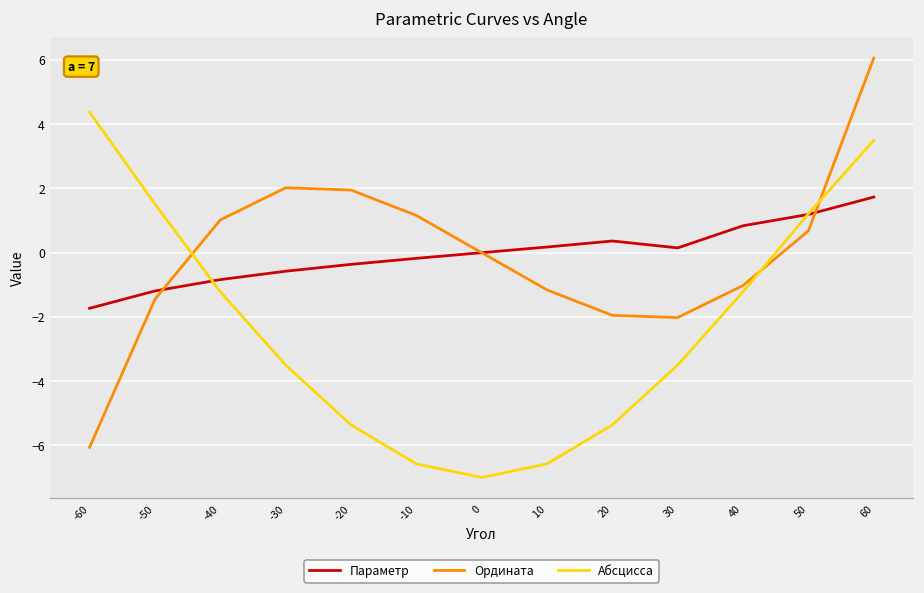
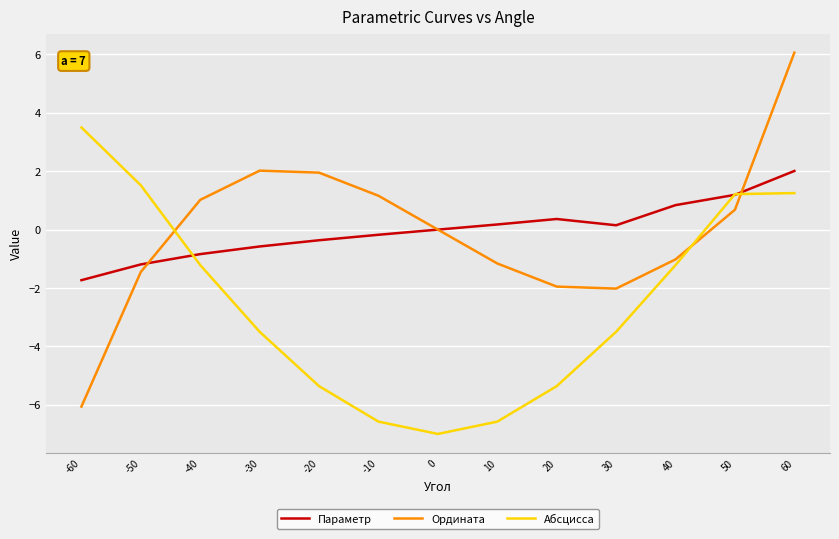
Абсцисса, -60: 4.4 -> 3.5
Параметр, 60: 1.7 -> 2.0
Абсцисса, 60: 3.5 -> 1.3
